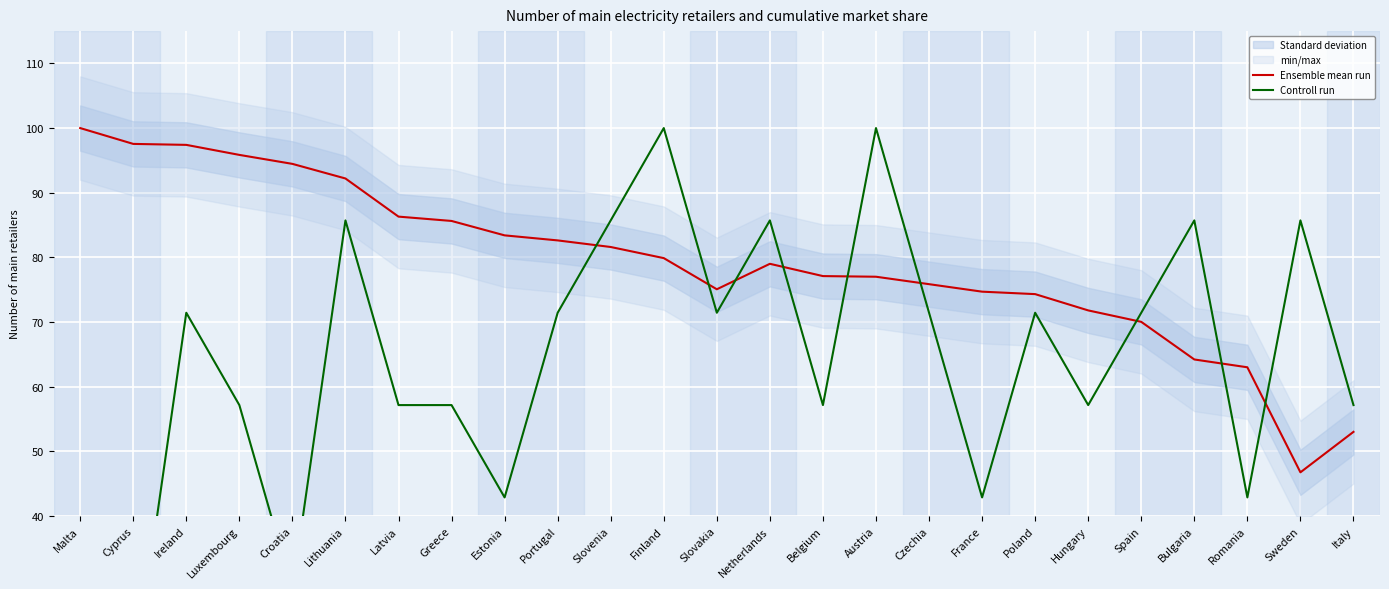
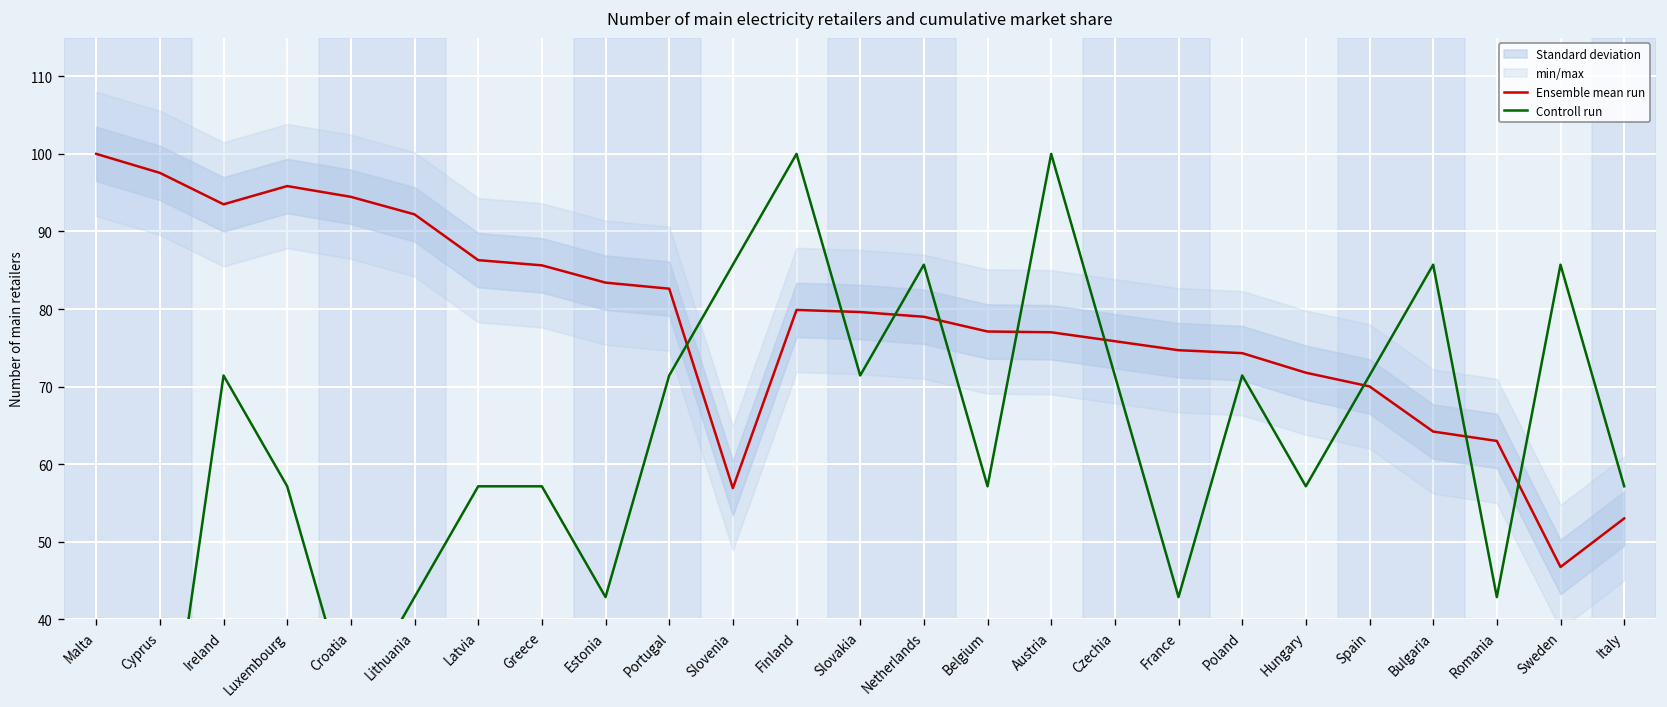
Ensemble mean run, Ireland: 97 -> 94
Controll run, Lithuania: 86 -> 43
Ensemble mean run, Slovenia: 82 -> 57
Ensemble mean run, Slovakia: 75 -> 80
